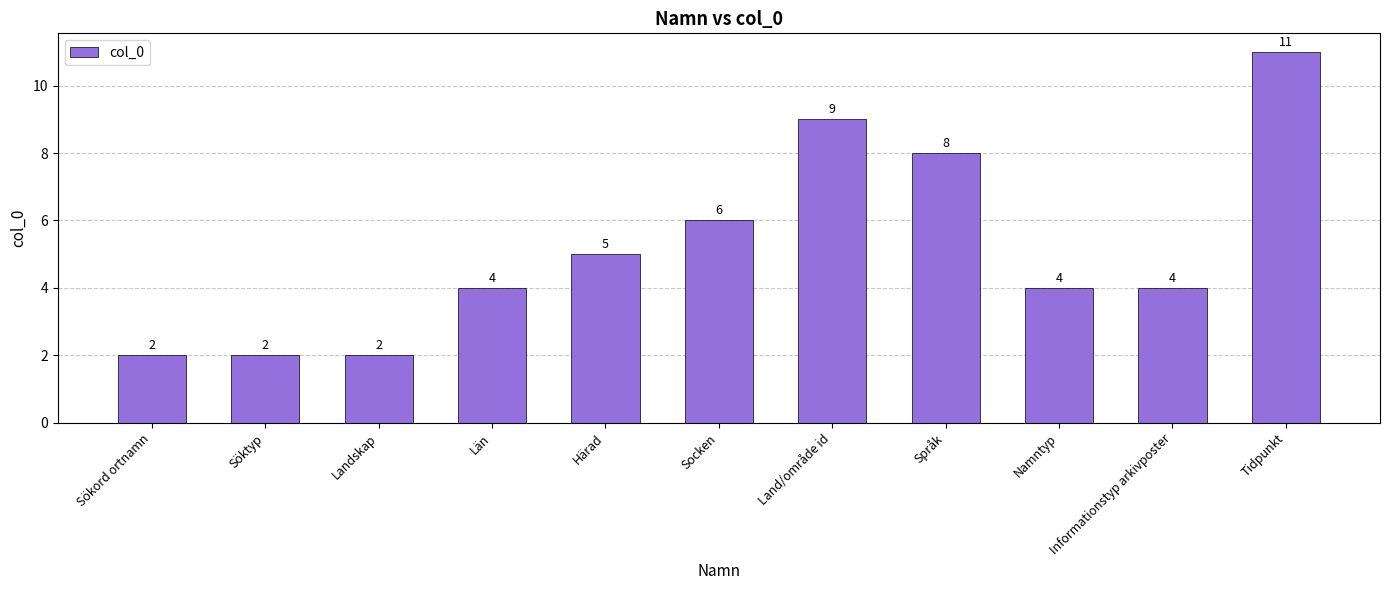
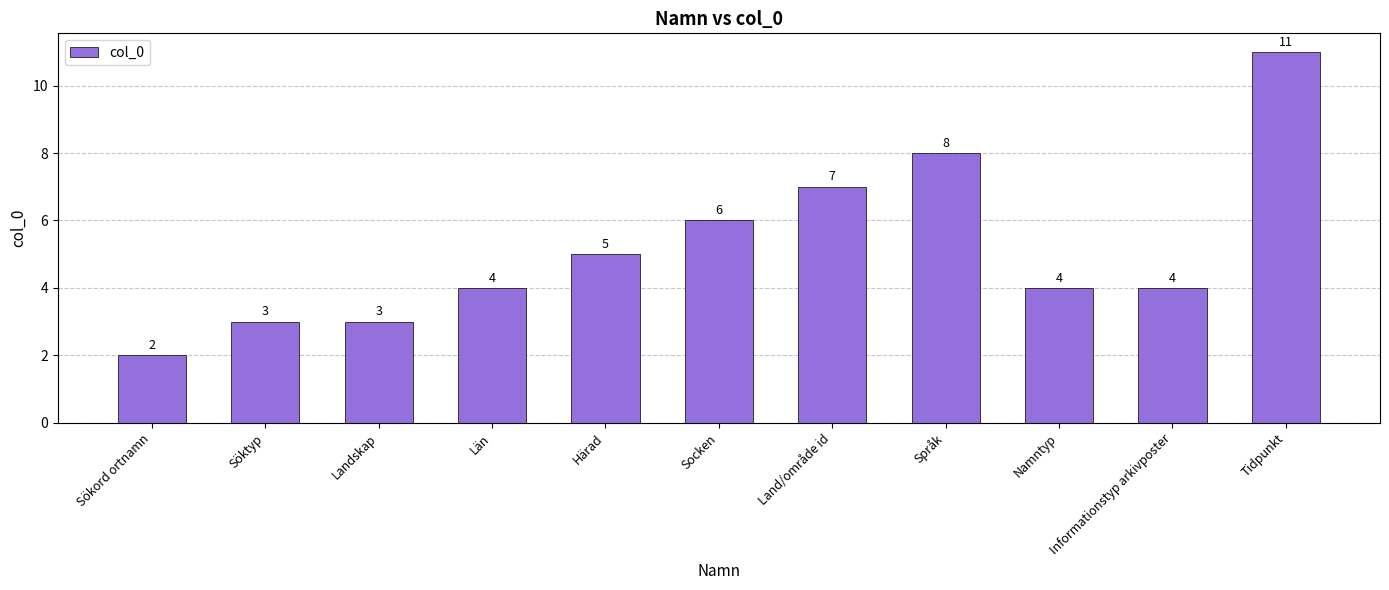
Söktyp: 2 -> 3
Landskap: 2 -> 3
Land/område id: 9 -> 7
